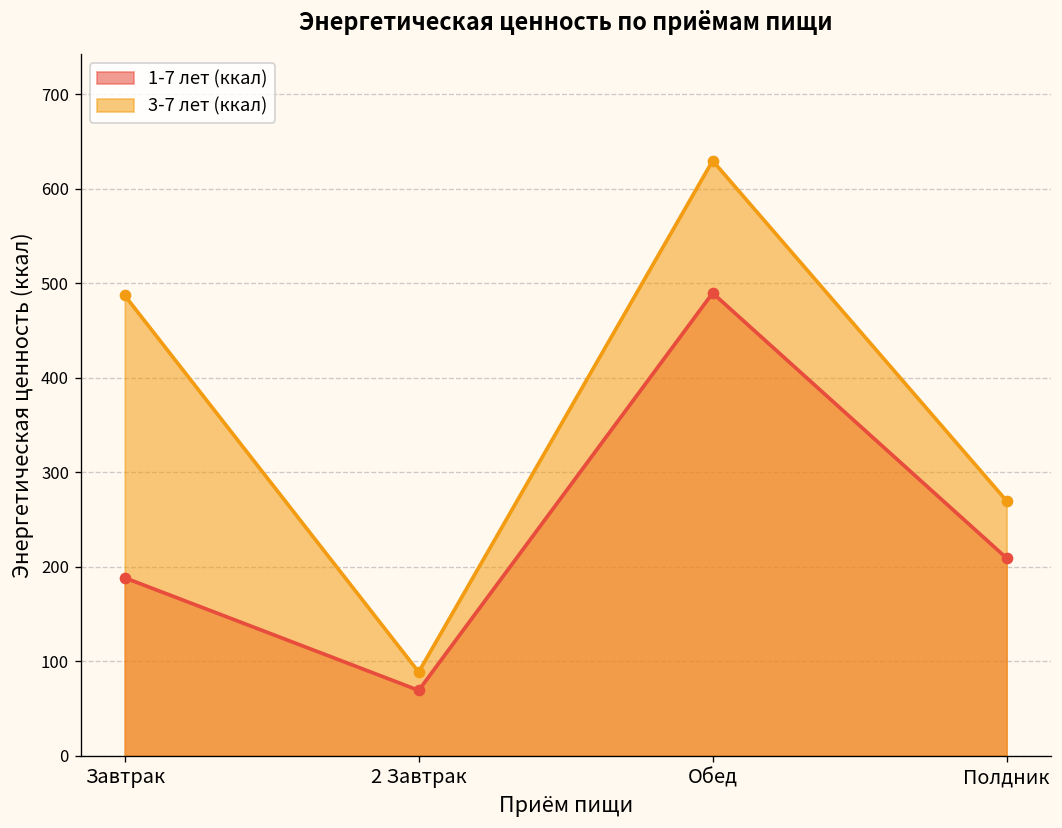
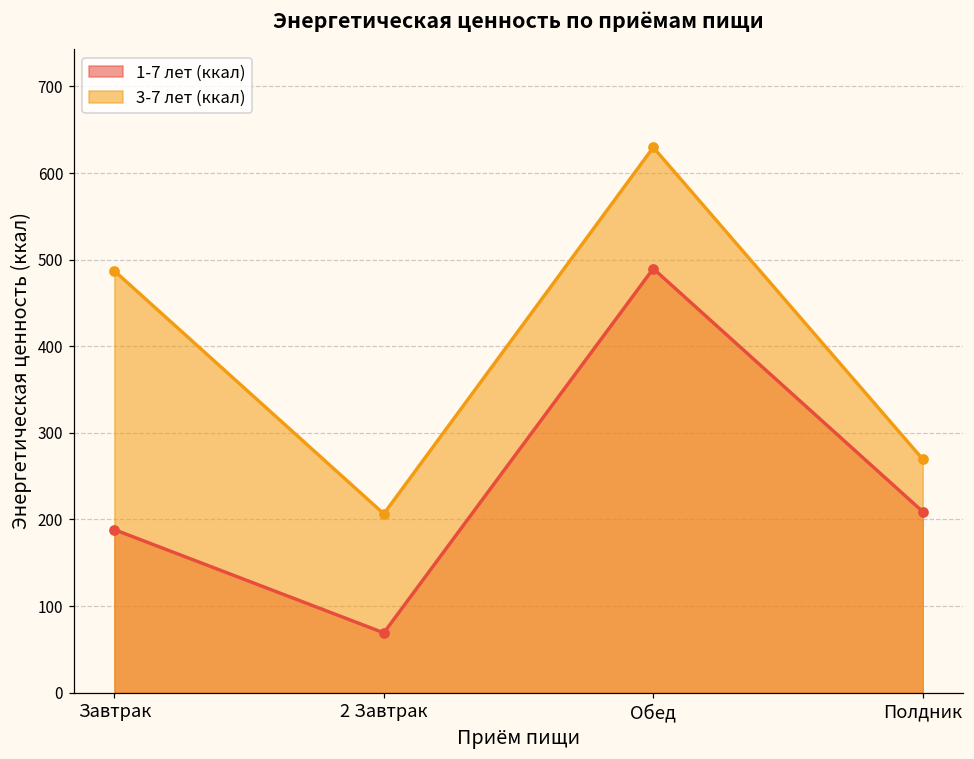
3-7 лет (ккал), 2 Завтрак: 90 -> 210
